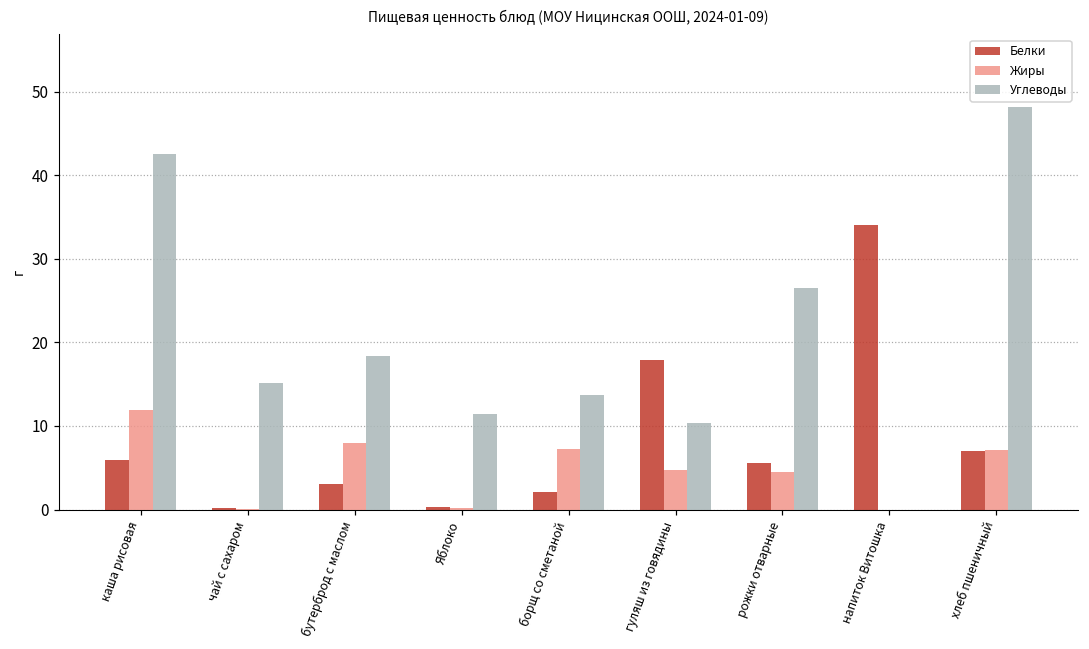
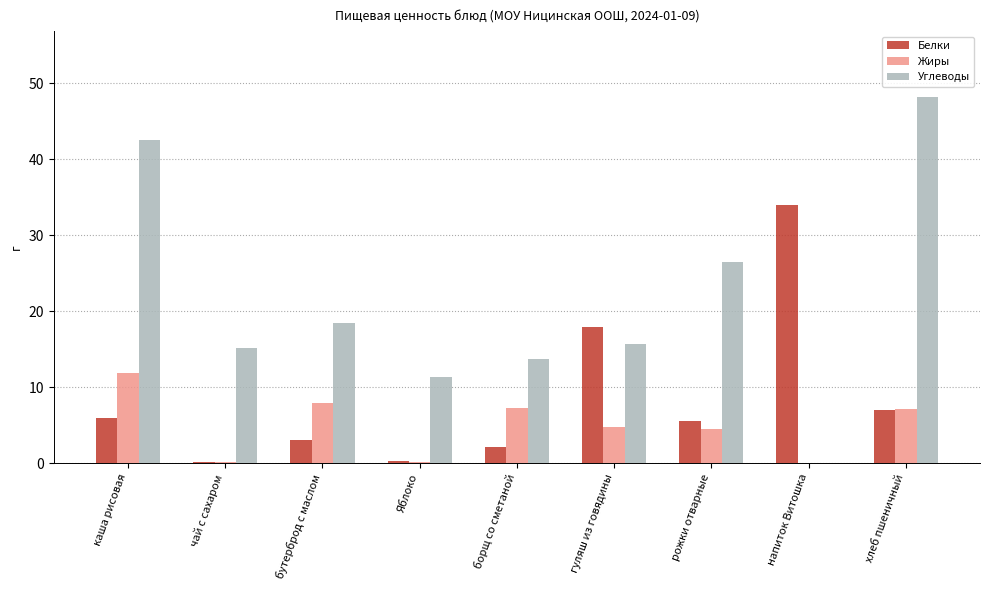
Углеводы, гуляш из говядины: 10 -> 16
